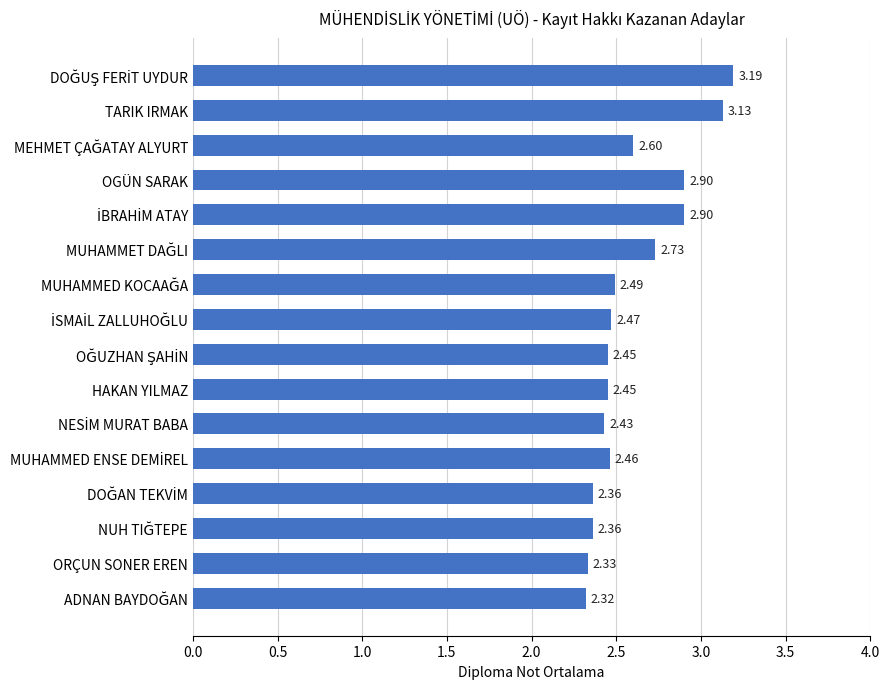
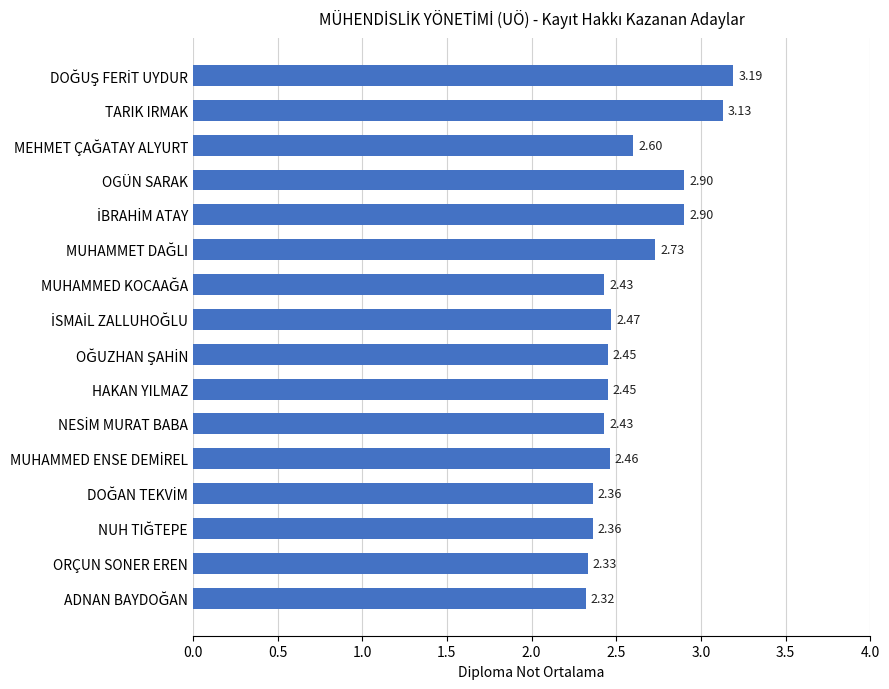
MUHAMMED KOCAAĞA: 2.49 -> 2.43
